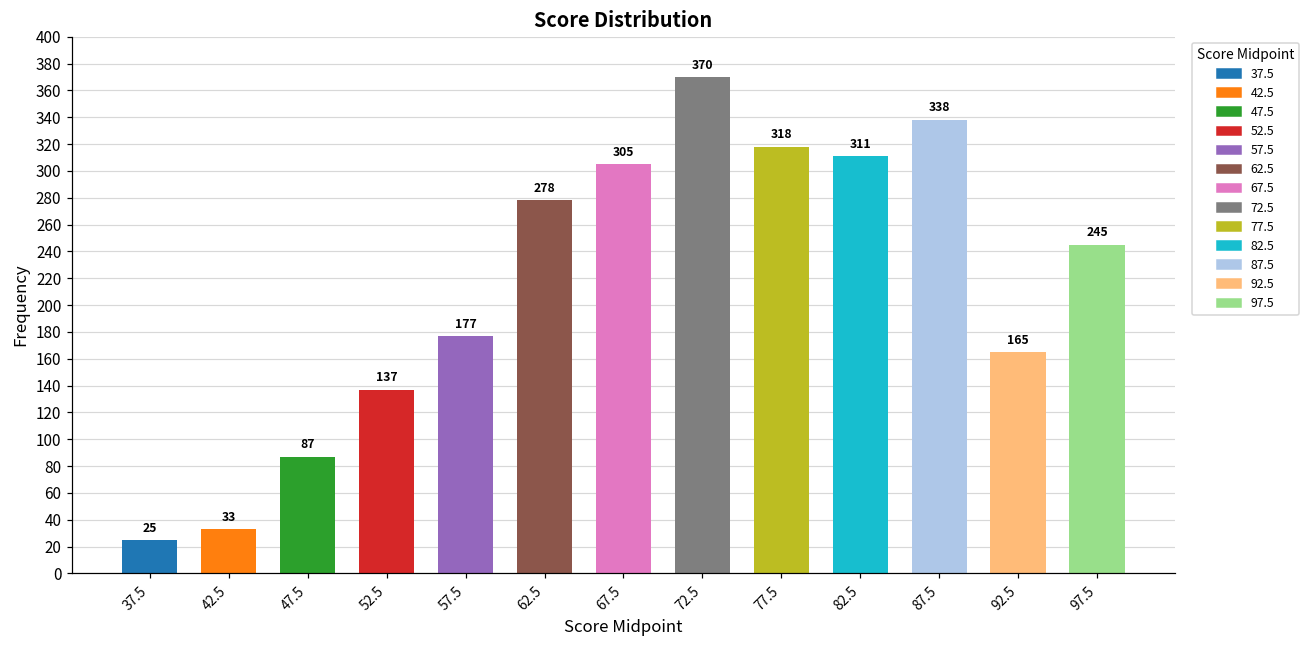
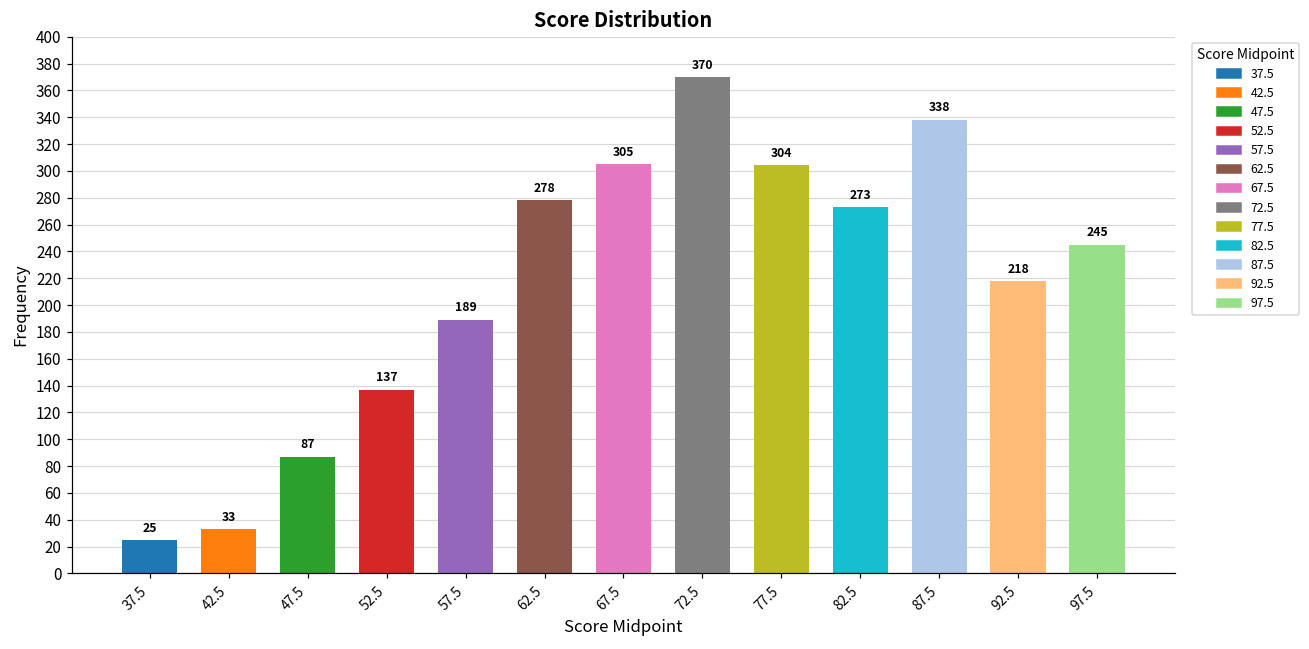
57.5: 177 -> 189
77.5: 318 -> 304
82.5: 311 -> 273
92.5: 165 -> 218
